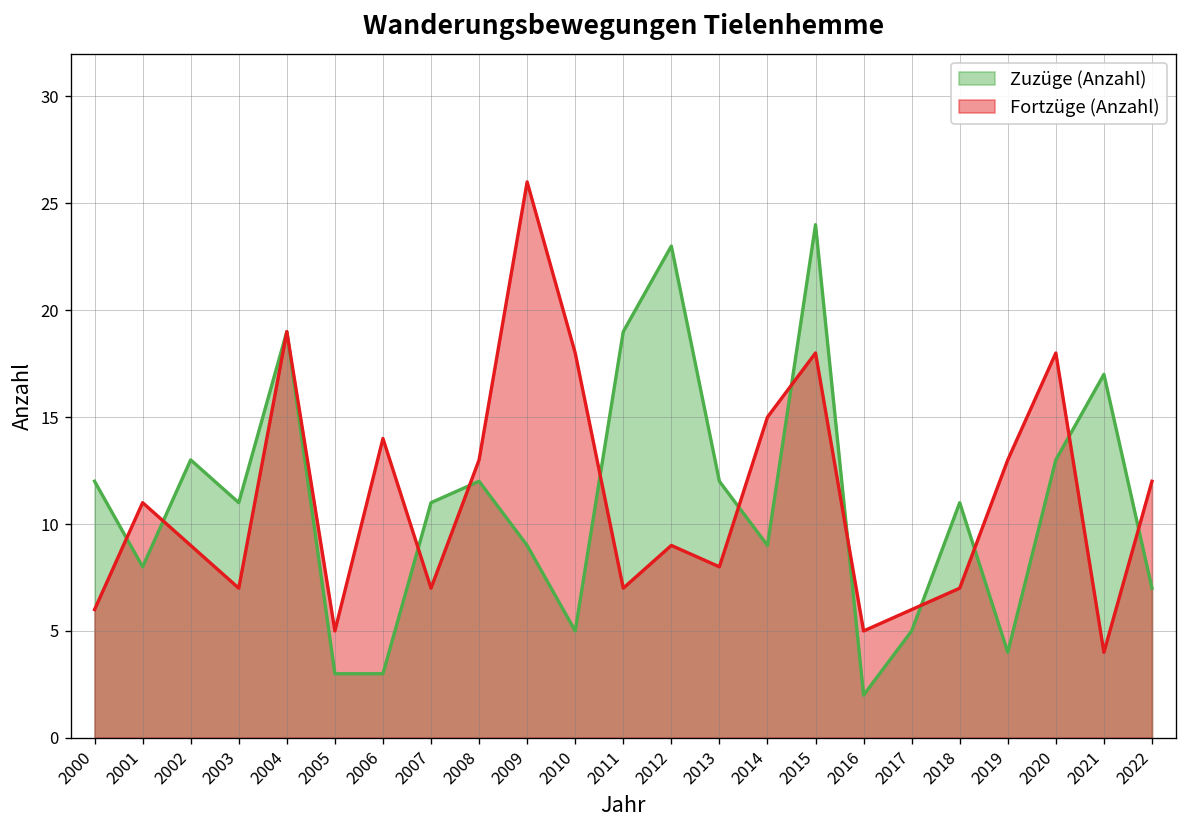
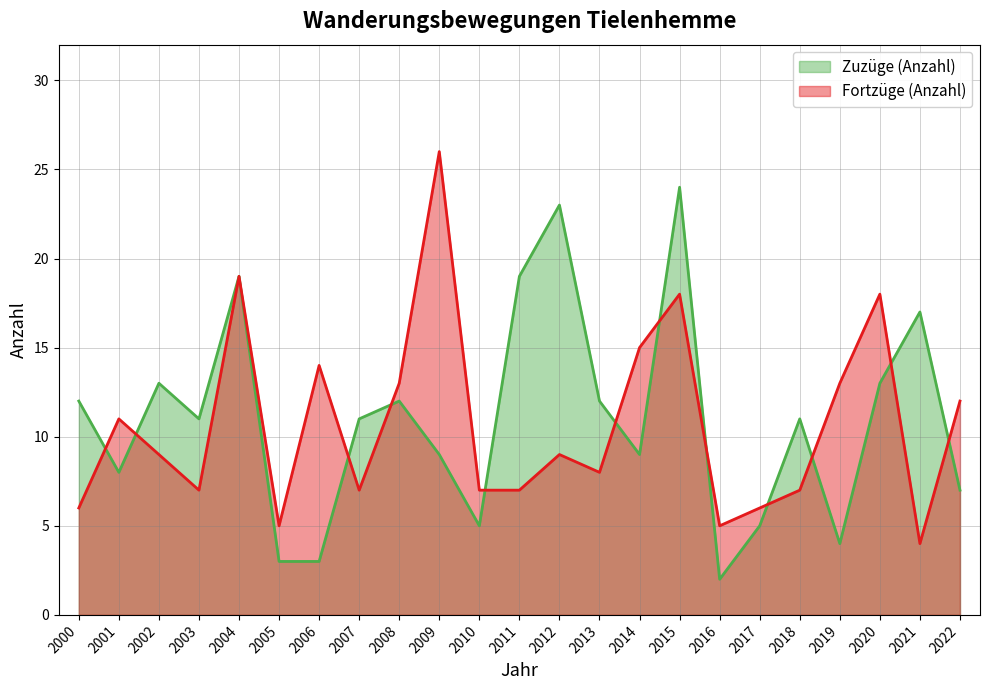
Fortzüge (Anzahl), 2010: 18 -> 7
